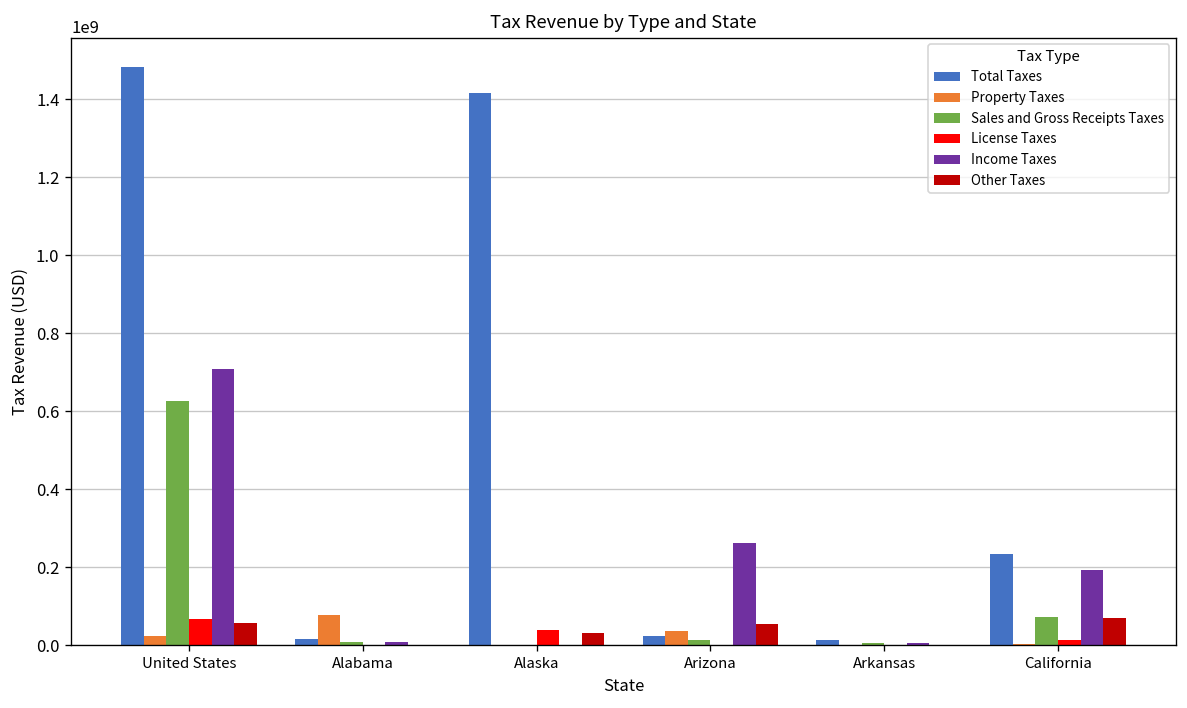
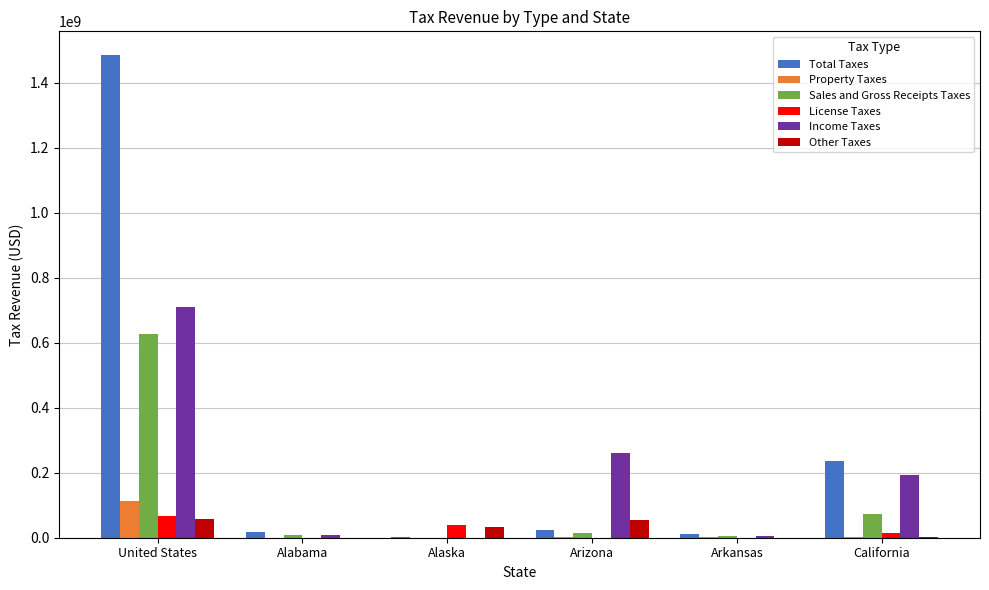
Property Taxes, United States: 20000000 -> 110000000
Property Taxes, Alabama: 80000000 -> 0
Total Taxes, Alaska: 1420000000 -> 0
Property Taxes, Arizona: 40000000 -> 0
Other Taxes, California: 70000000 -> 0
